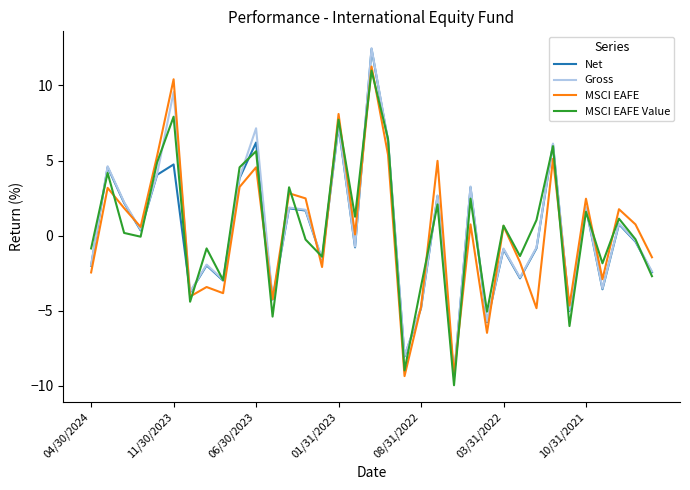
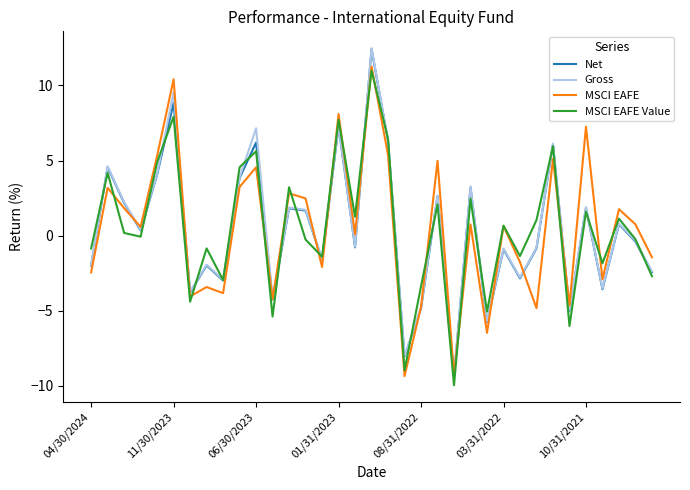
Net, 11/30/2023: 4.7 -> 8.8
MSCI EAFE, 10/31/2021: 2.5 -> 7.3
